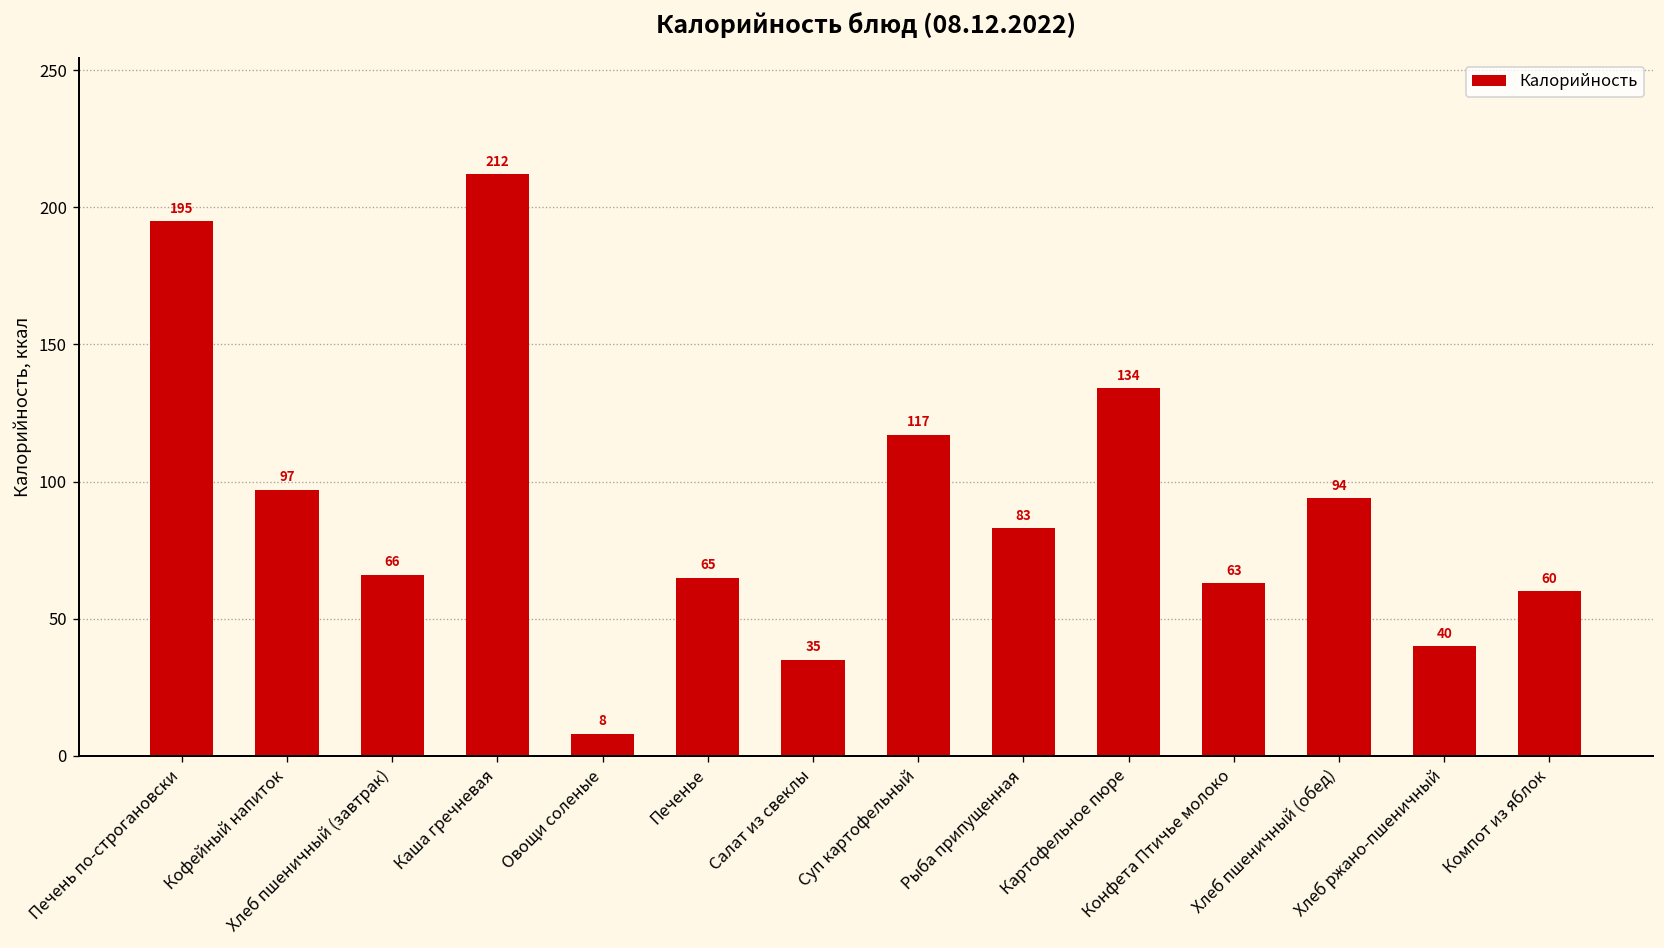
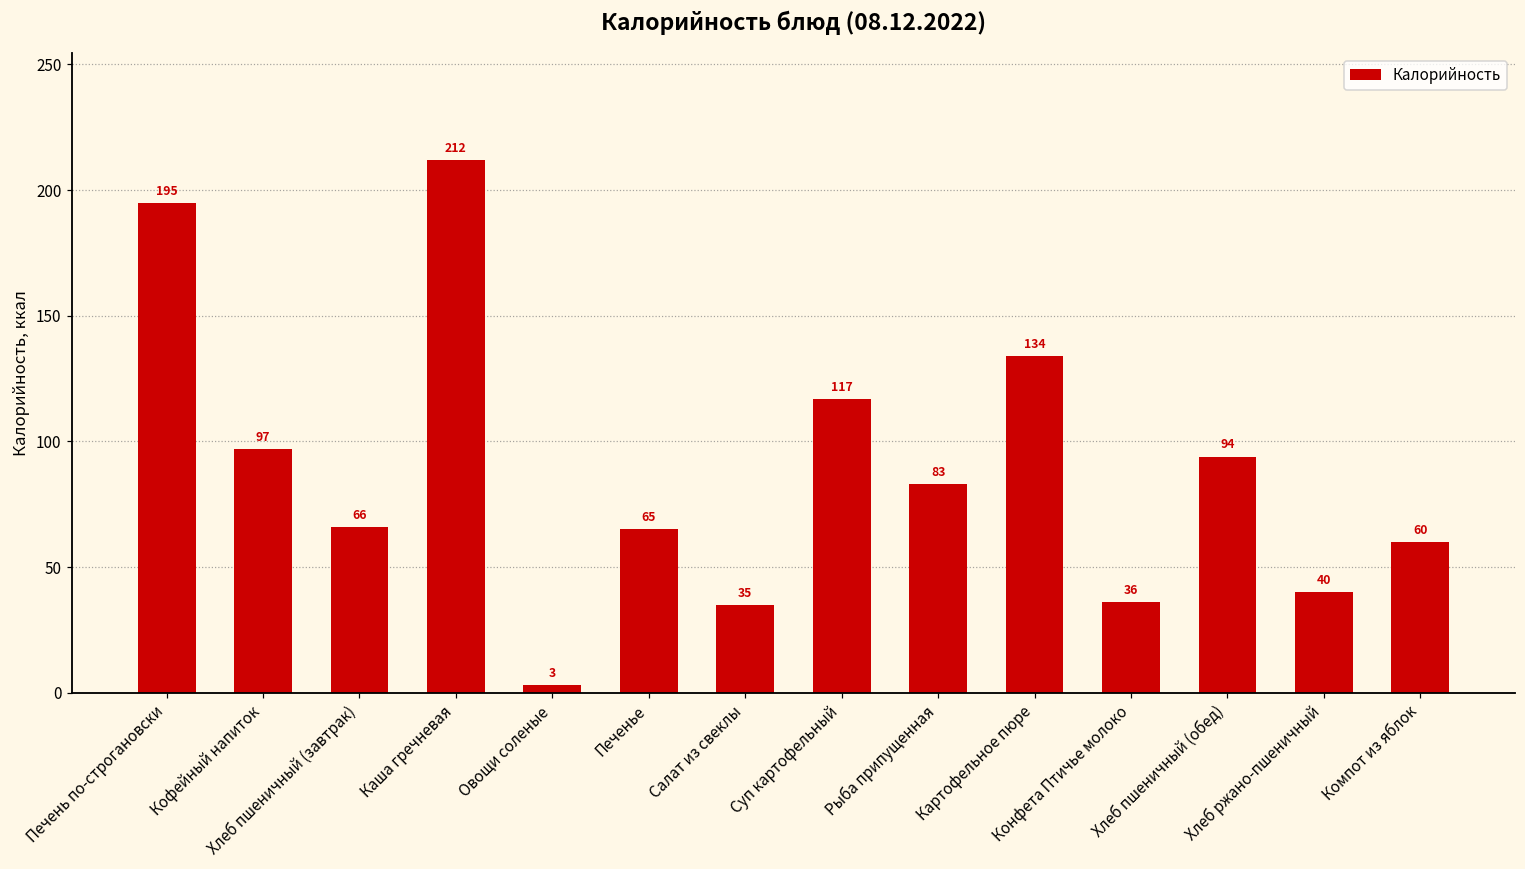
Овощи соленые: 8 -> 3
Конфета Птичье молоко: 63 -> 36
